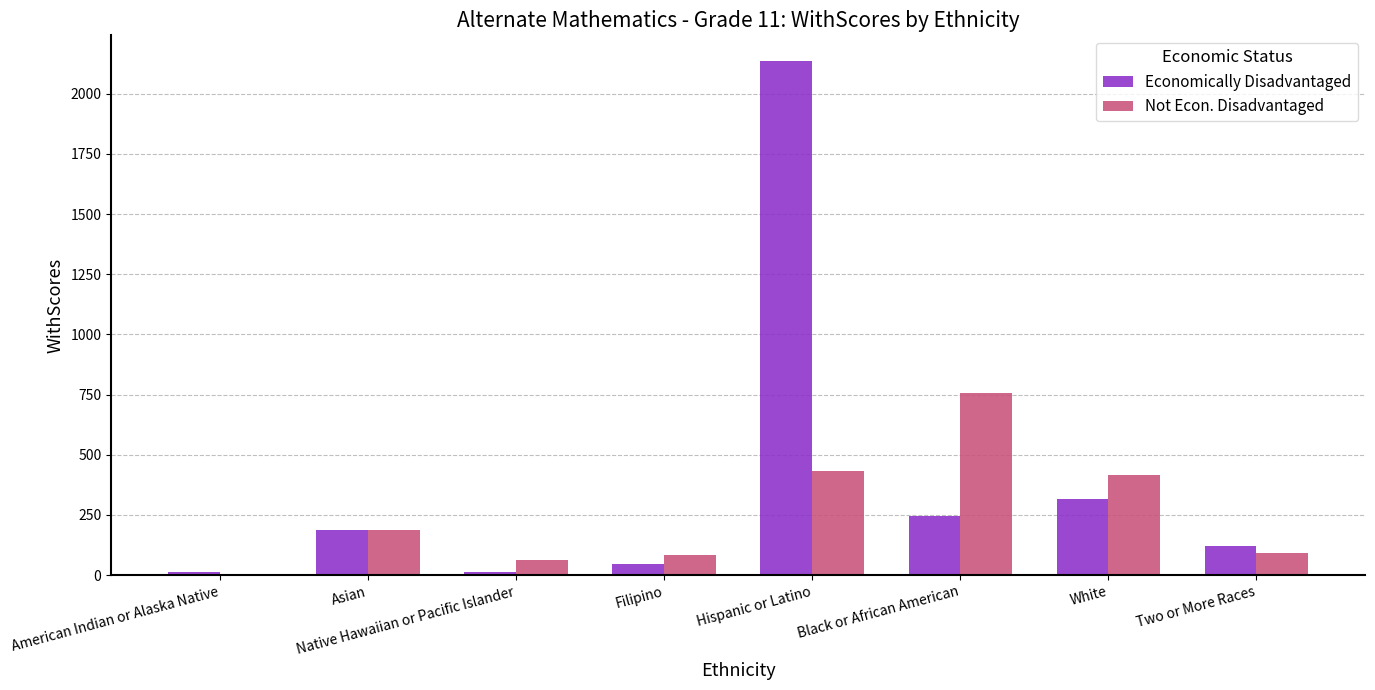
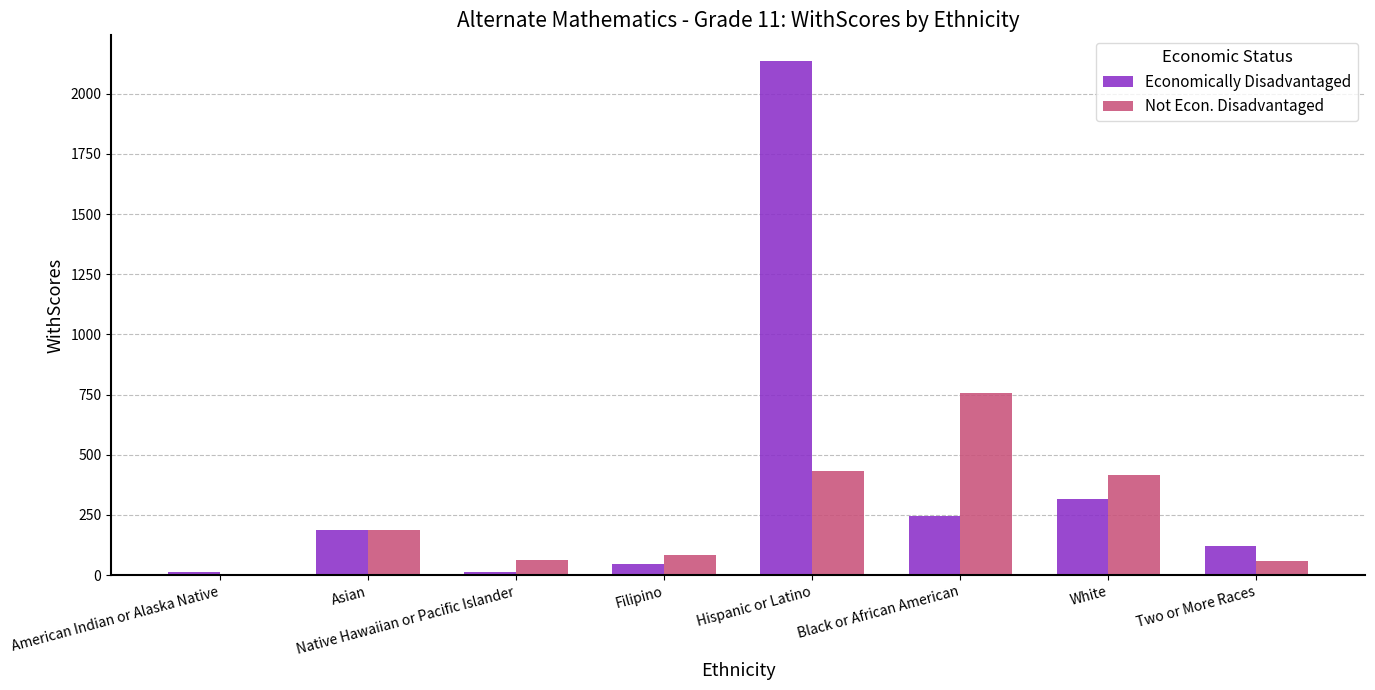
Not Econ. Disadvantaged, Two or More Races: 90 -> 60
